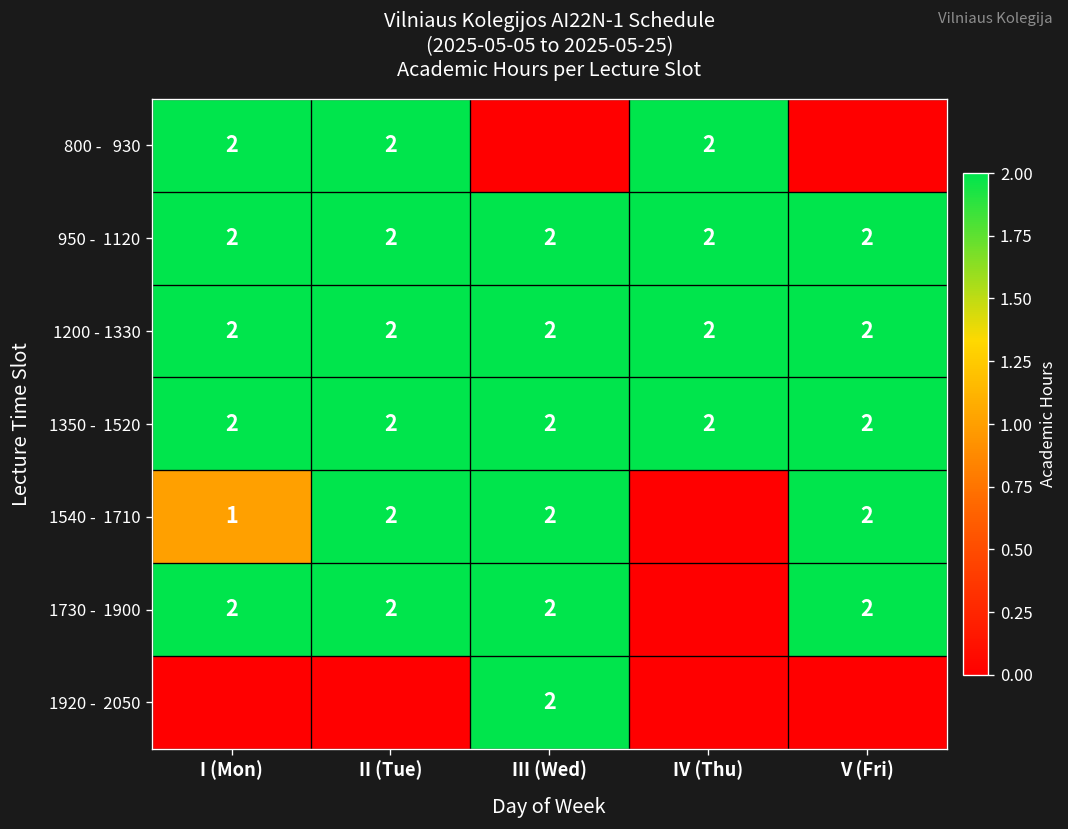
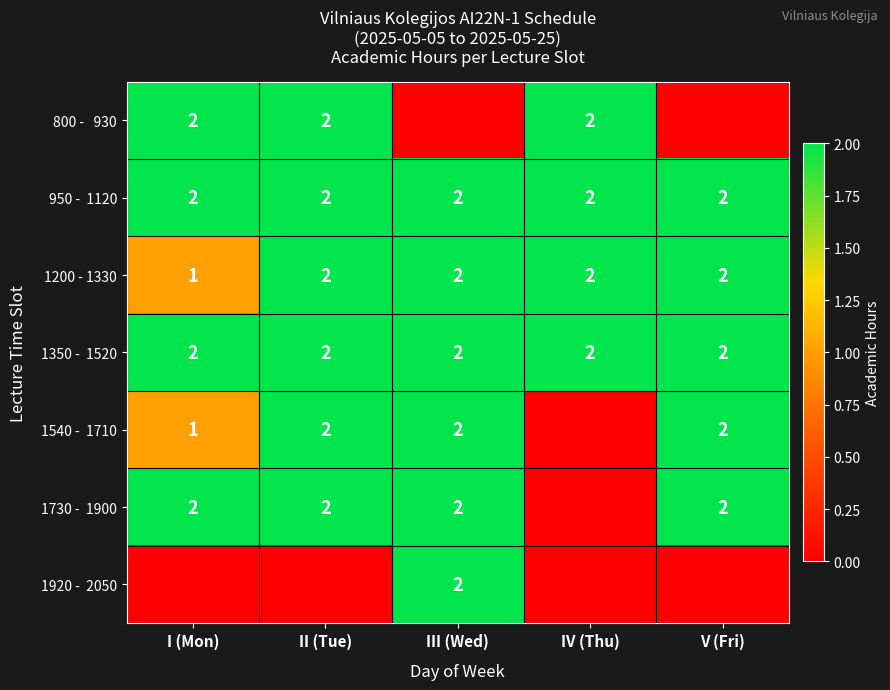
1200 - 1330, I (Mon): 2 -> 1
